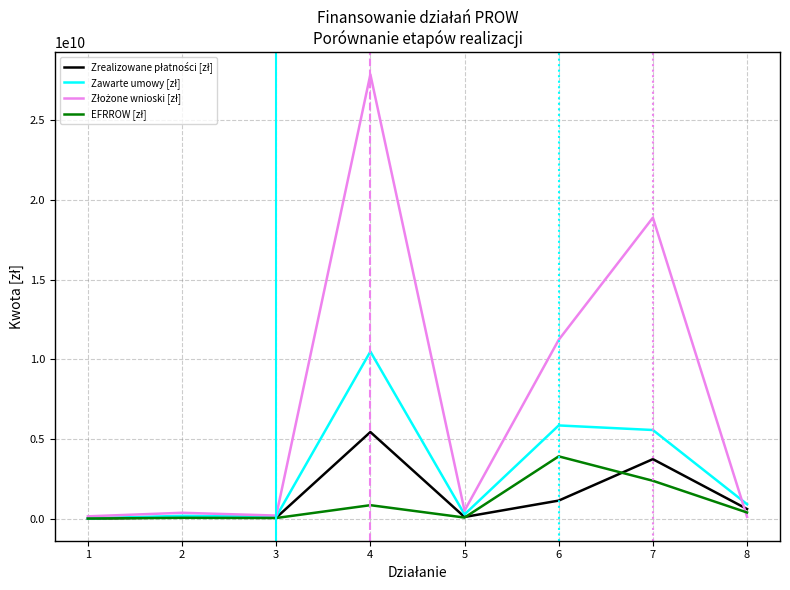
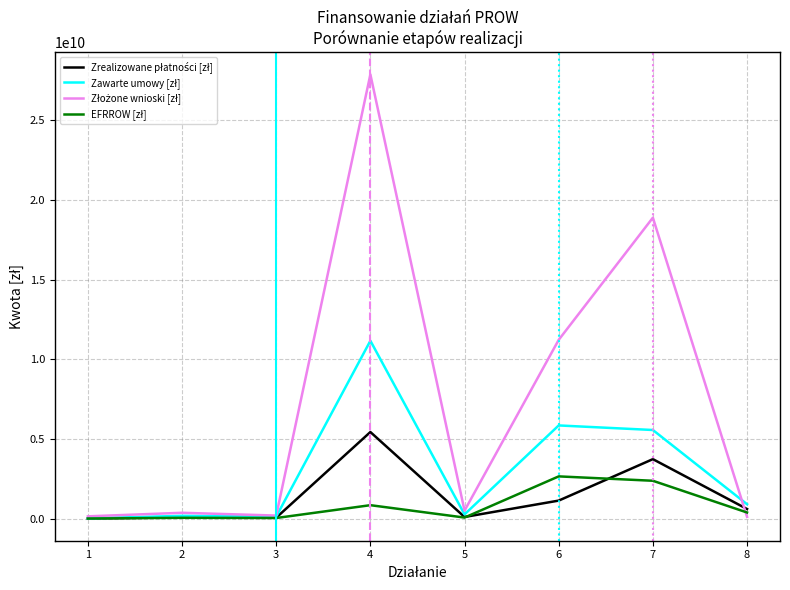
Zawarte umowy [zł], 4: 10500000000 -> 11200000000
EFRROW [zł], 6: 3900000000 -> 2600000000
